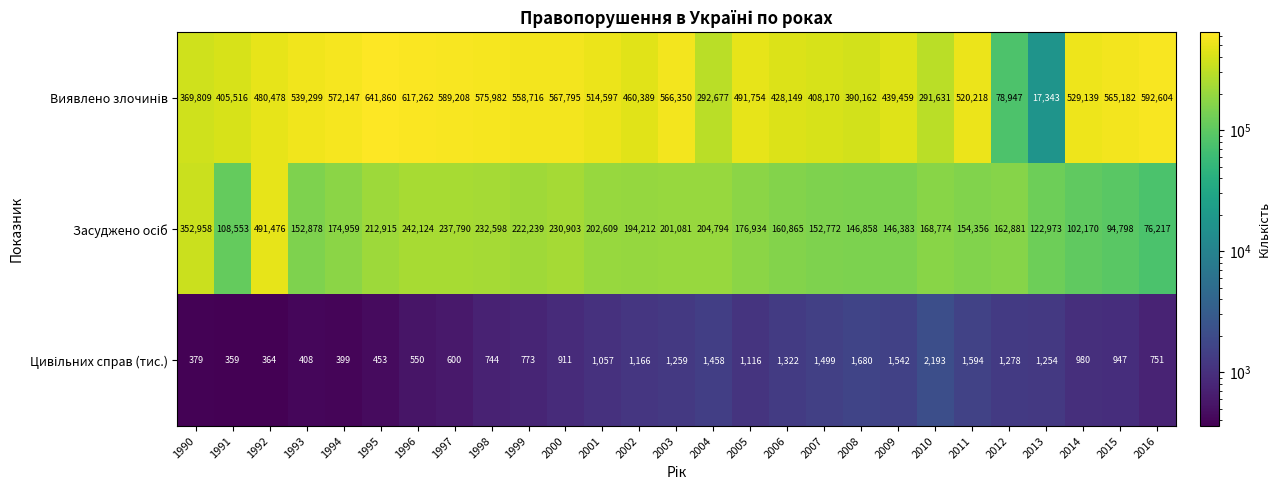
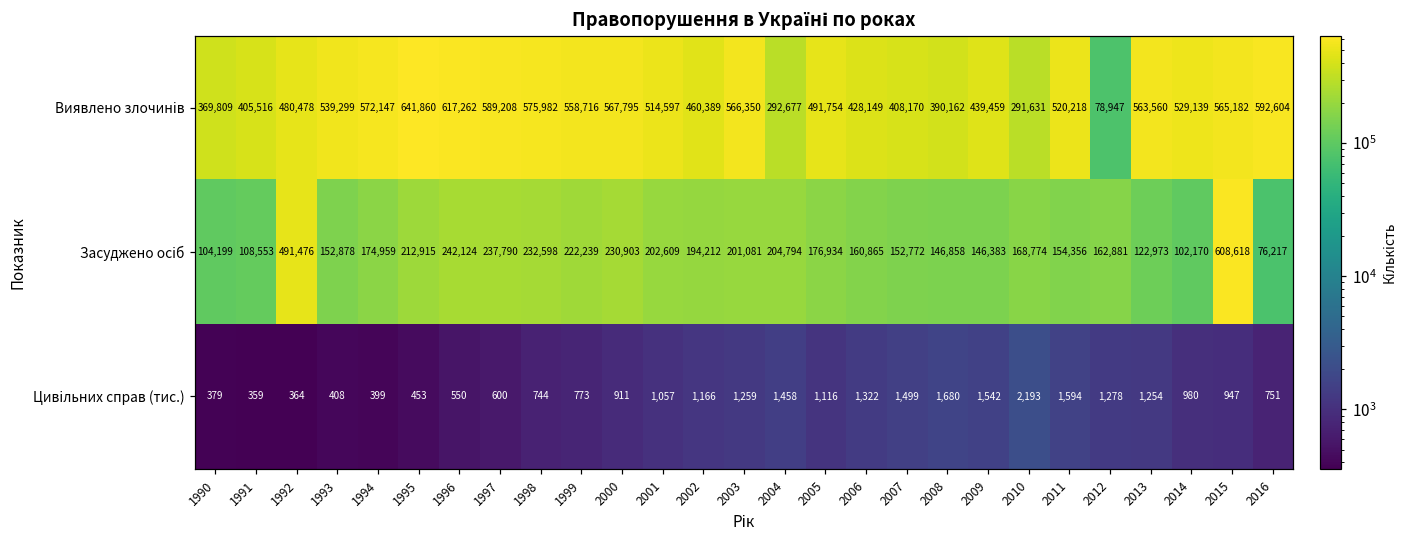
Виявлено злочинів, 2013: 17,343 -> 563,560
Засуджено осіб, 1990: 352,958 -> 104,199
Засуджено осіб, 2015: 94,798 -> 608,618
